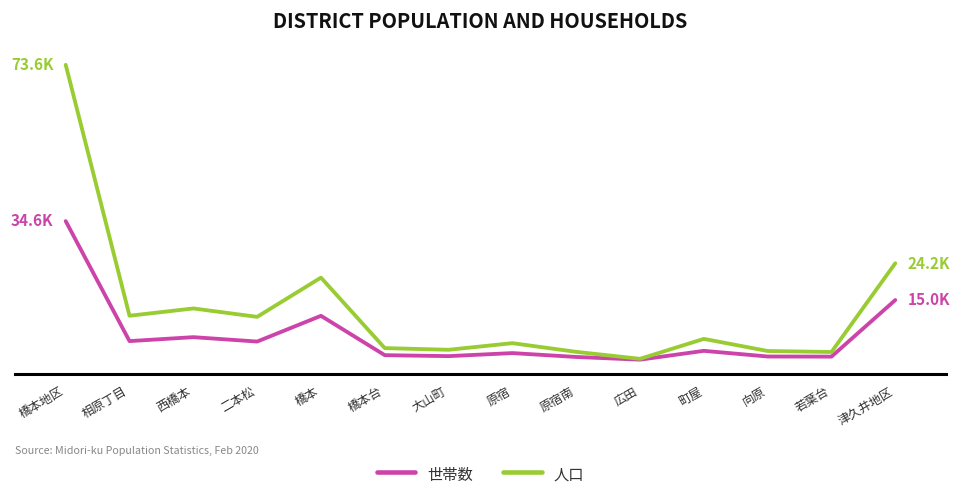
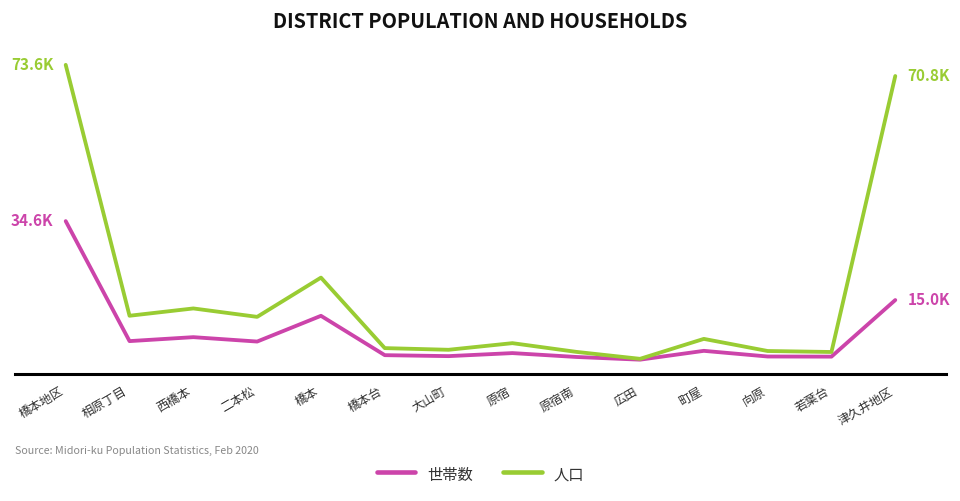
人口, 津久井地区: 24.2K -> 70.8K
